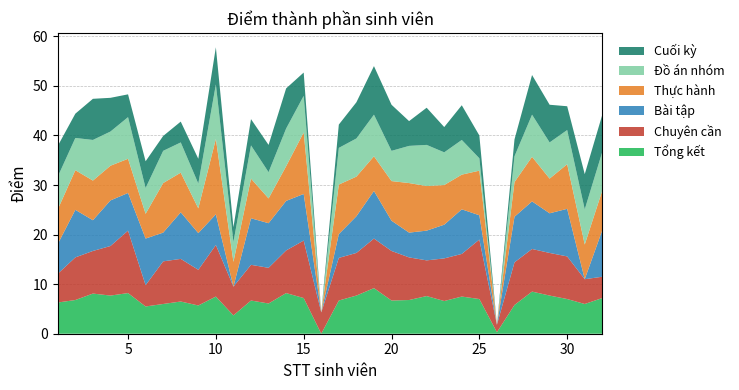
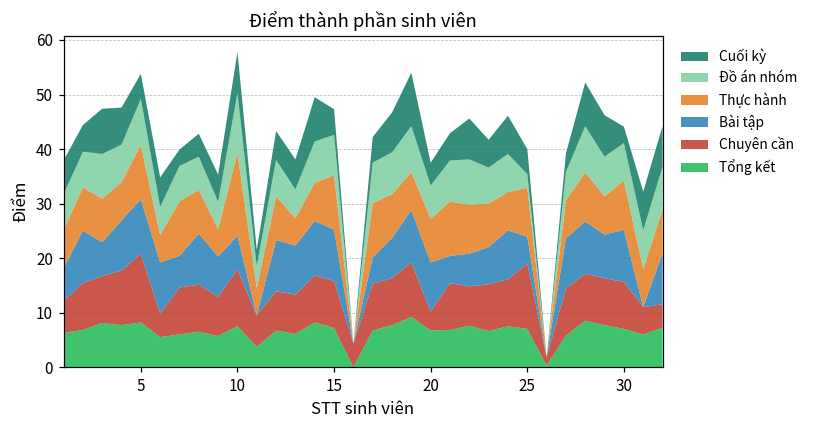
Bài tập, 5: 8 -> 10
Thực hành, 5: 7 -> 10
Chuyên cần, 15: 12 -> 9
Thực hành, 15: 12 -> 10
Chuyên cần, 20: 10 -> 3
Bài tập, 20: 6 -> 9
Cuối kỳ, 20: 9 -> 4
Cuối kỳ, 30: 5 -> 3
